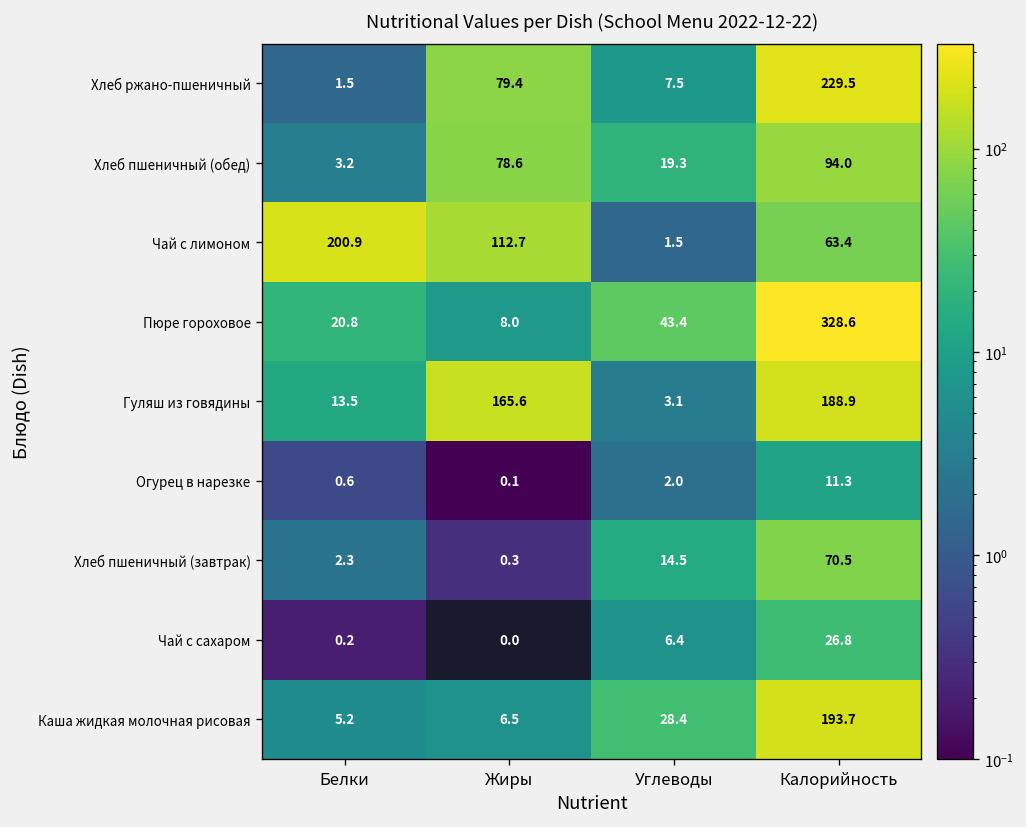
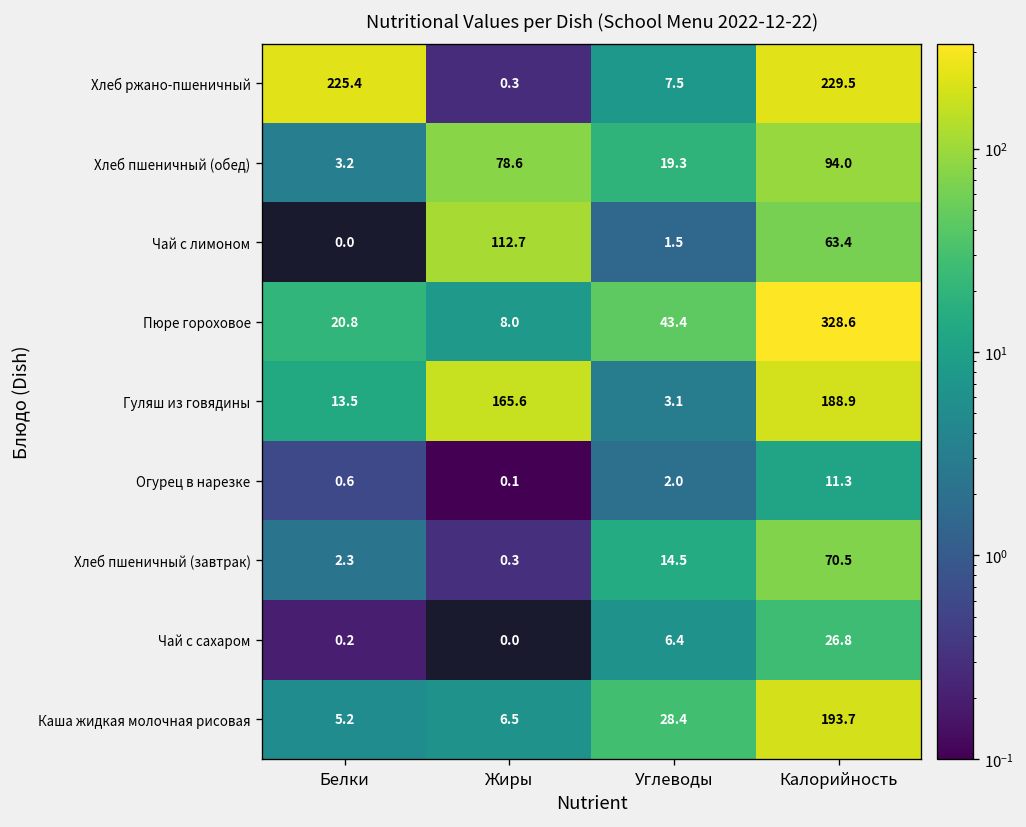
Хлеб ржано-пшеничный, Белки: 1.5 -> 225.4
Хлеб ржано-пшеничный, Жиры: 79.4 -> 0.3
Чай с лимоном, Белки: 200.9 -> 0.0
